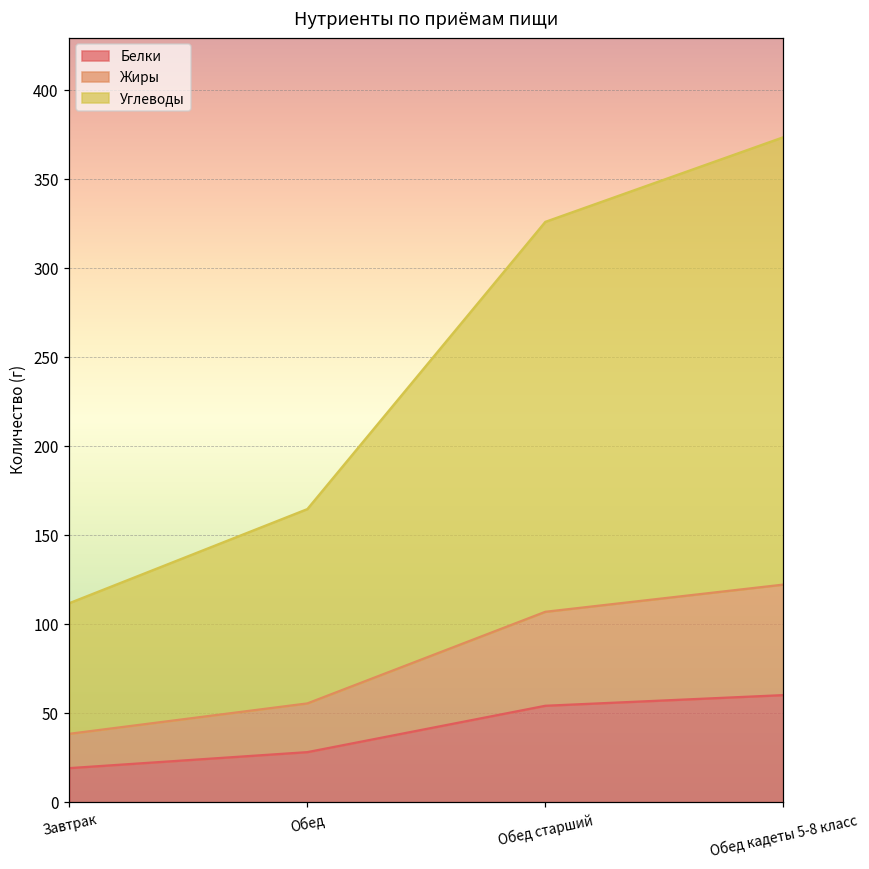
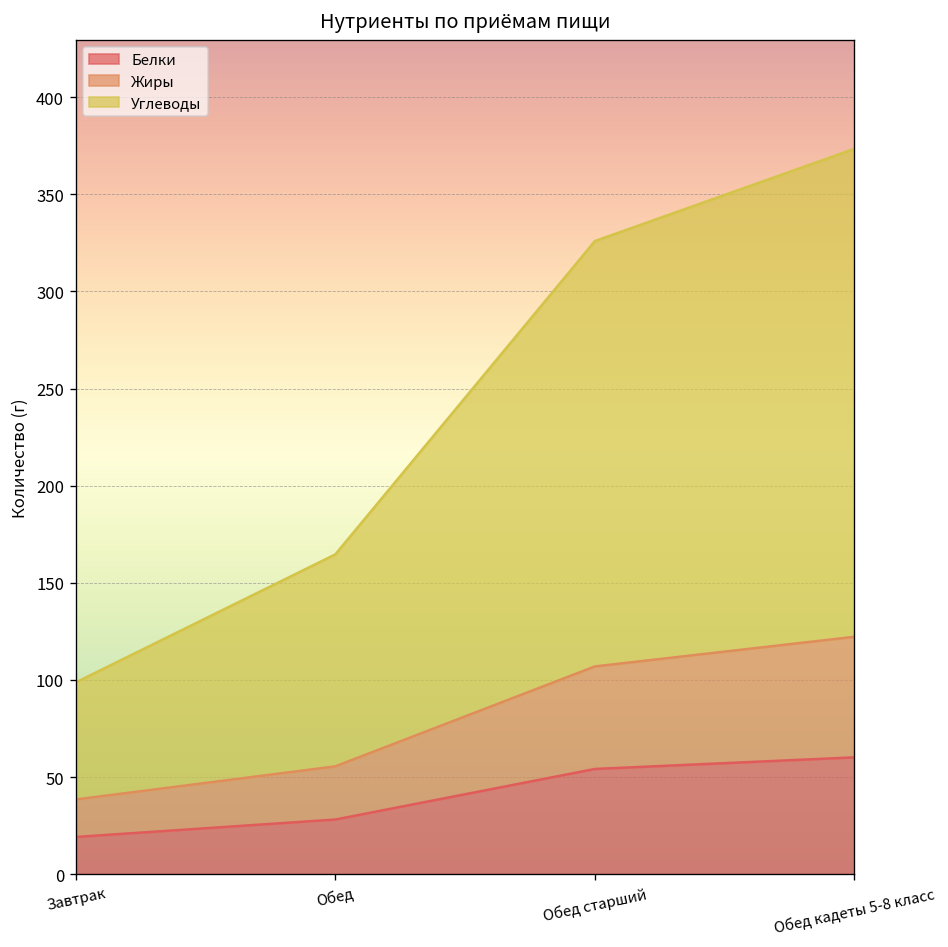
Углеводы, Завтрак: 73 -> 60
